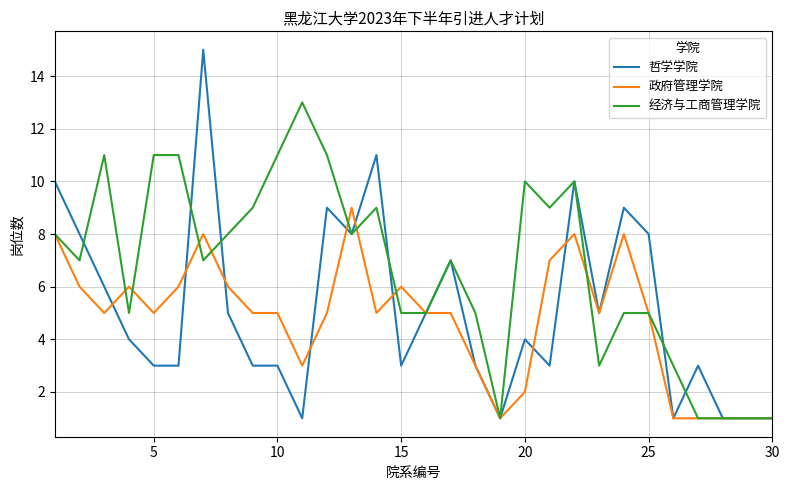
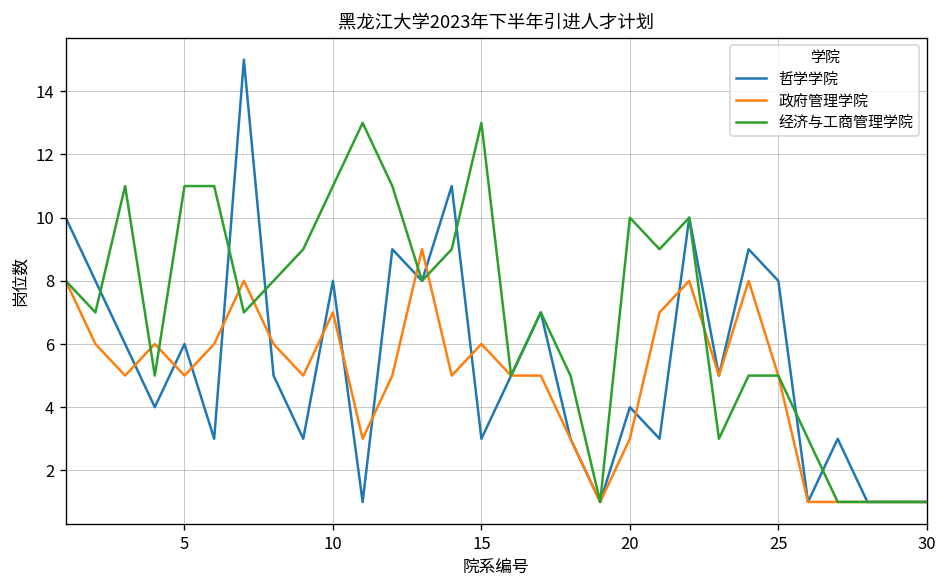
哲学学院, 5: 3 -> 6
哲学学院, 10: 3 -> 8
政府管理学院, 10: 5 -> 7
经济与工商管理学院, 15: 5 -> 13
政府管理学院, 20: 2 -> 3
